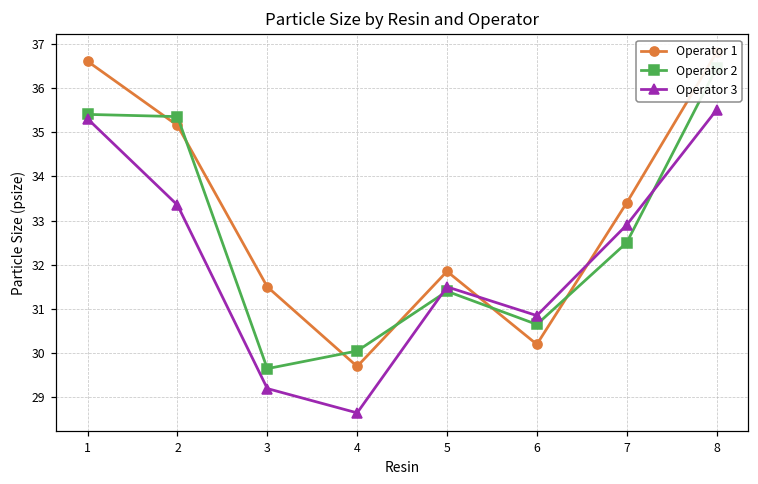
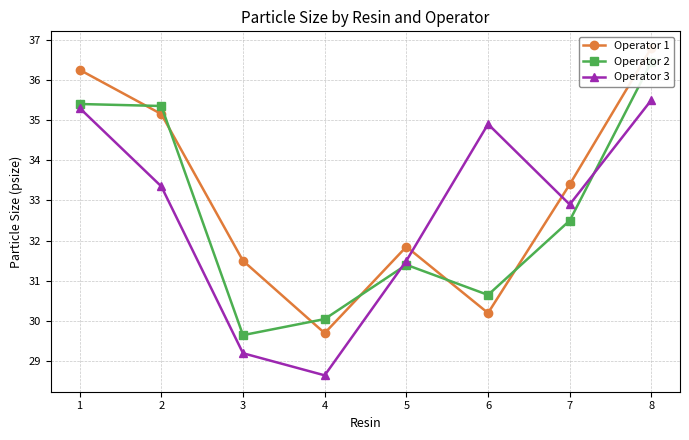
Operator 1, 1: 36.6 -> 36.3
Operator 3, 6: 30.9 -> 34.9
